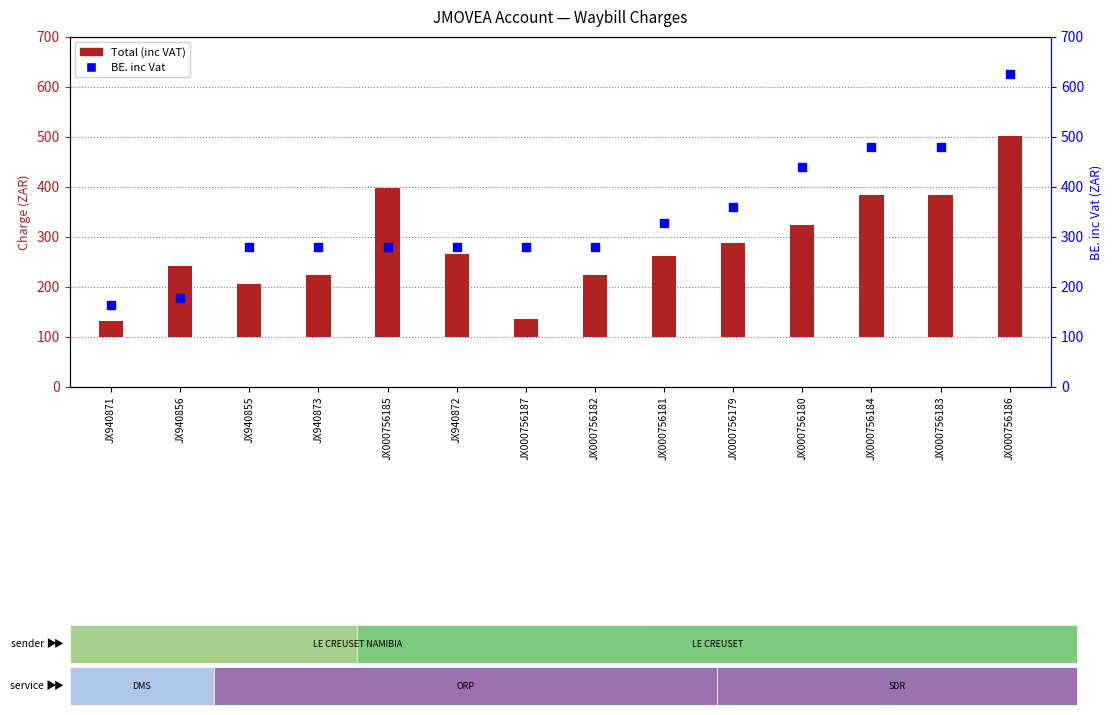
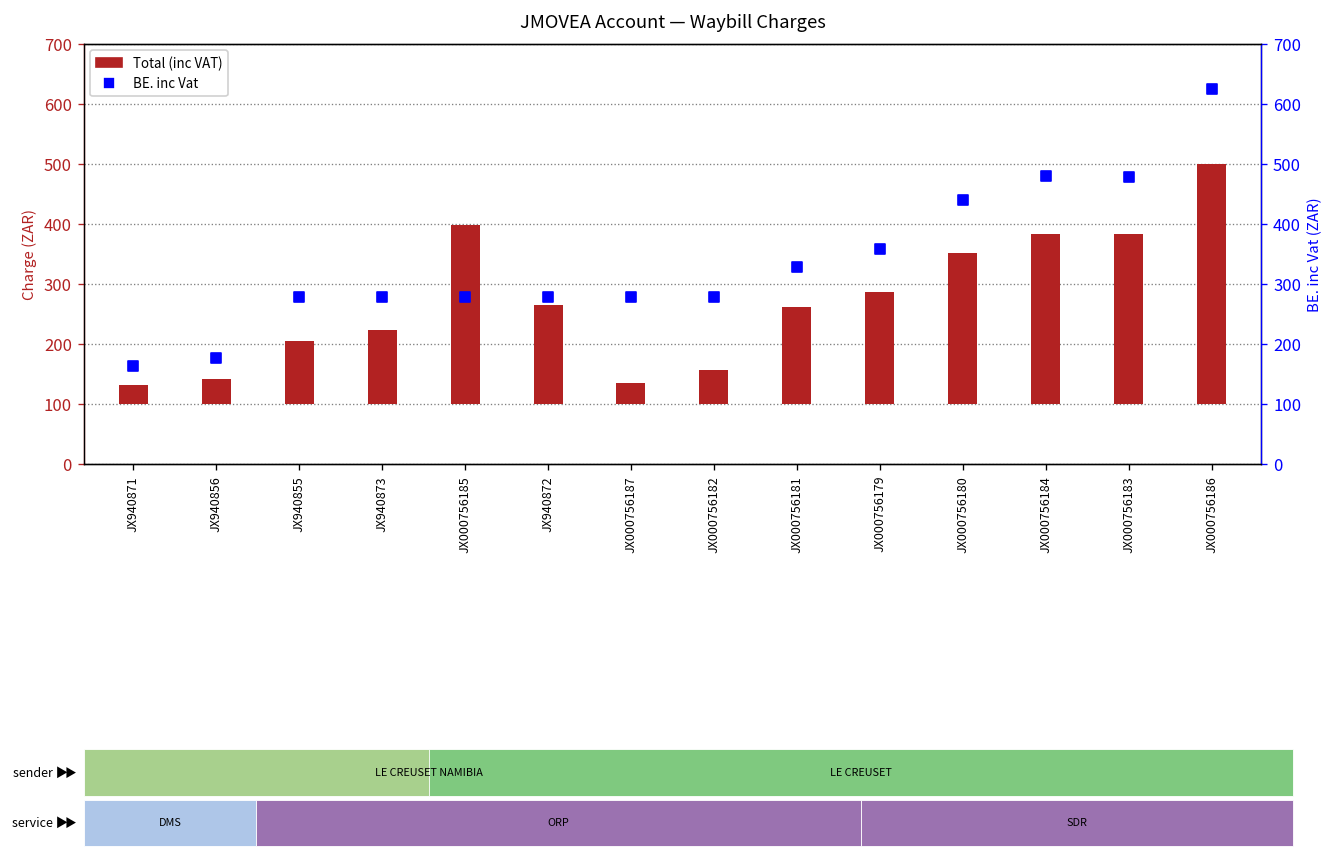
Total (inc VAT), JX940856: 240 -> 140
Total (inc VAT), JX000756182: 220 -> 160
Total (inc VAT), JX000756180: 320 -> 350
